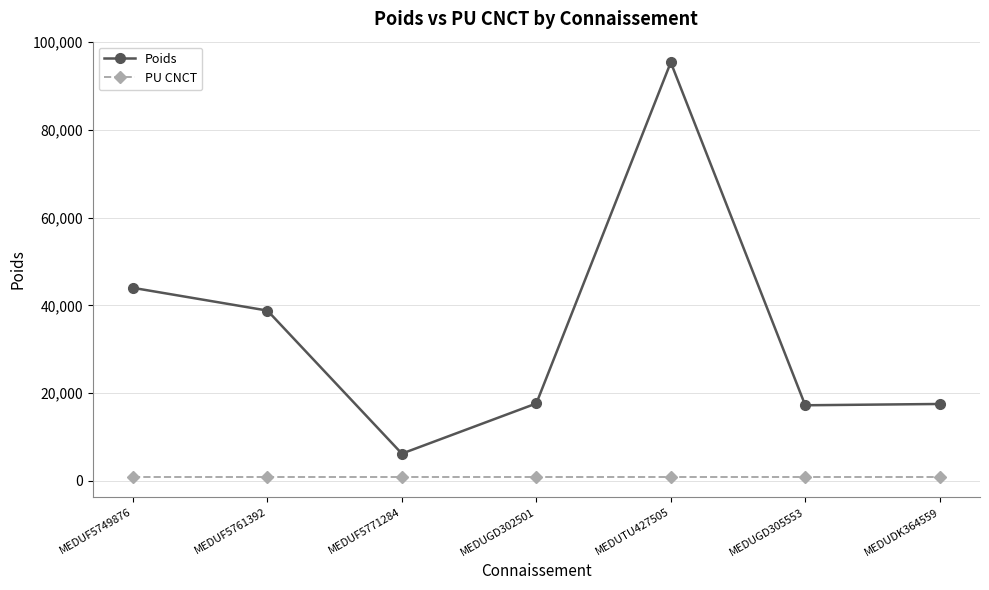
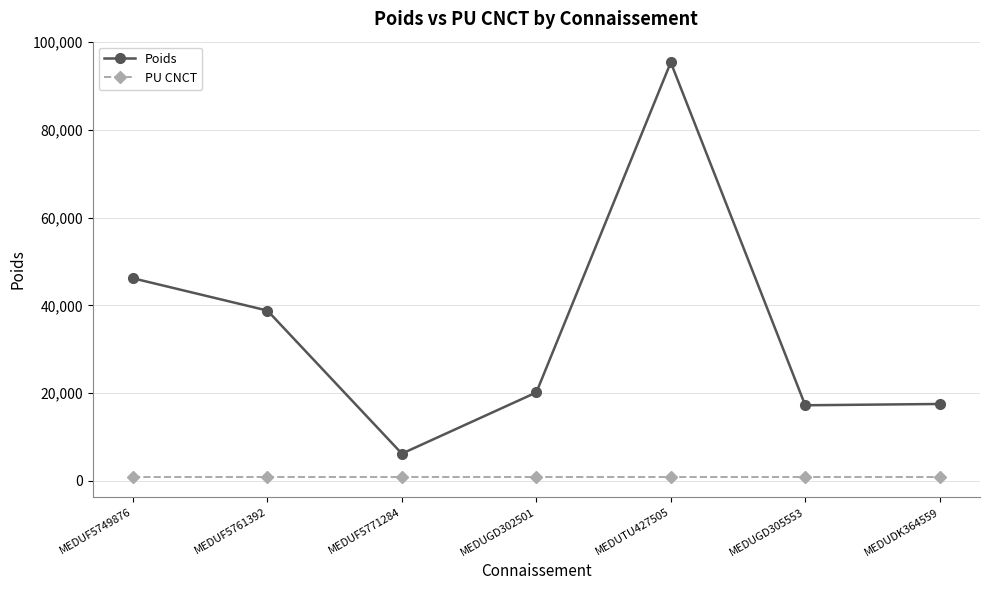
Poids, MEDUF5749876: 44,000 -> 46,000
Poids, MEDUGD302501: 18,000 -> 20,000
